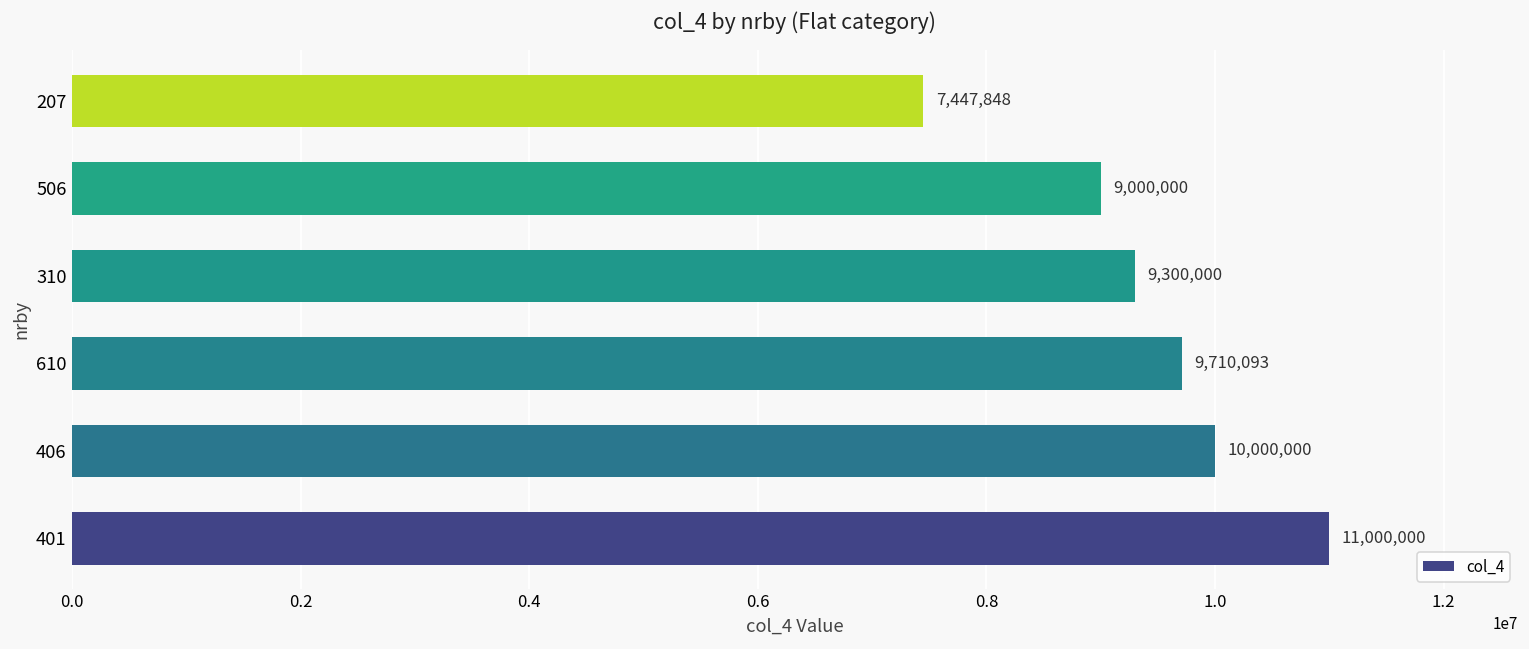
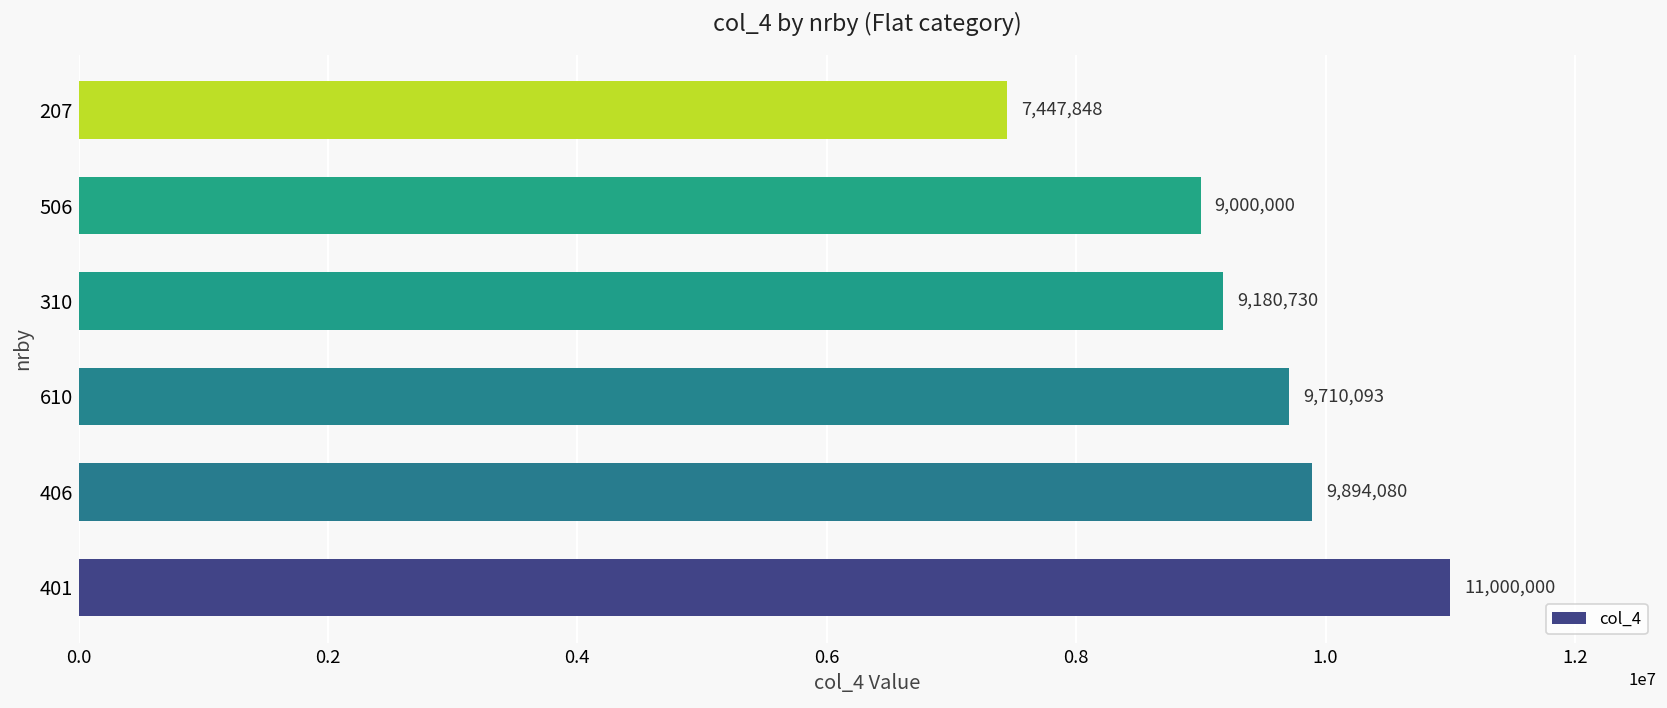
310: 9,300,000 -> 9,180,730
406: 10,000,000 -> 9,894,080
